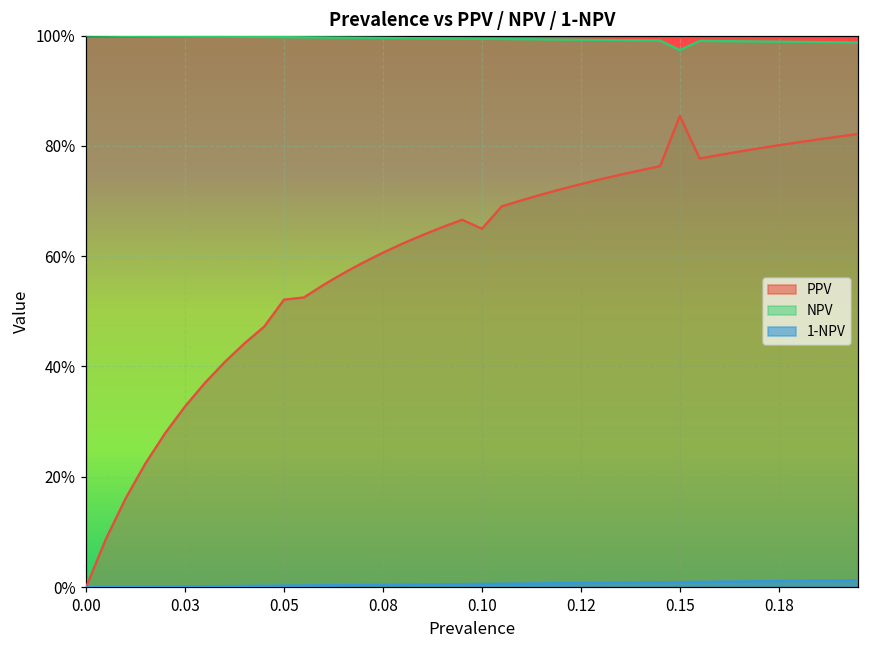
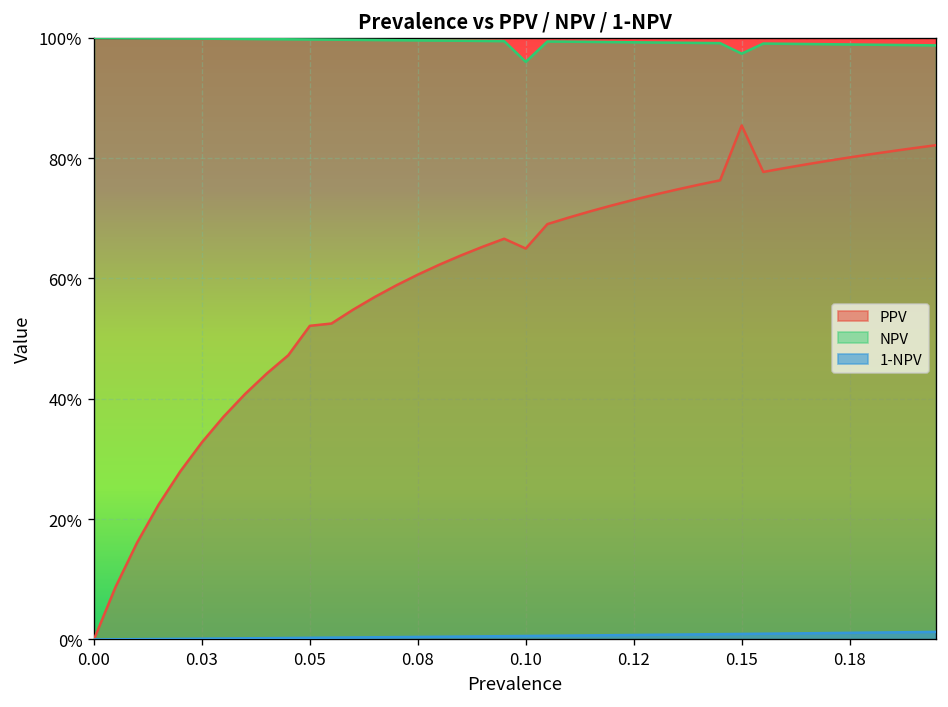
NPV, 0.10: 99% -> 96%
